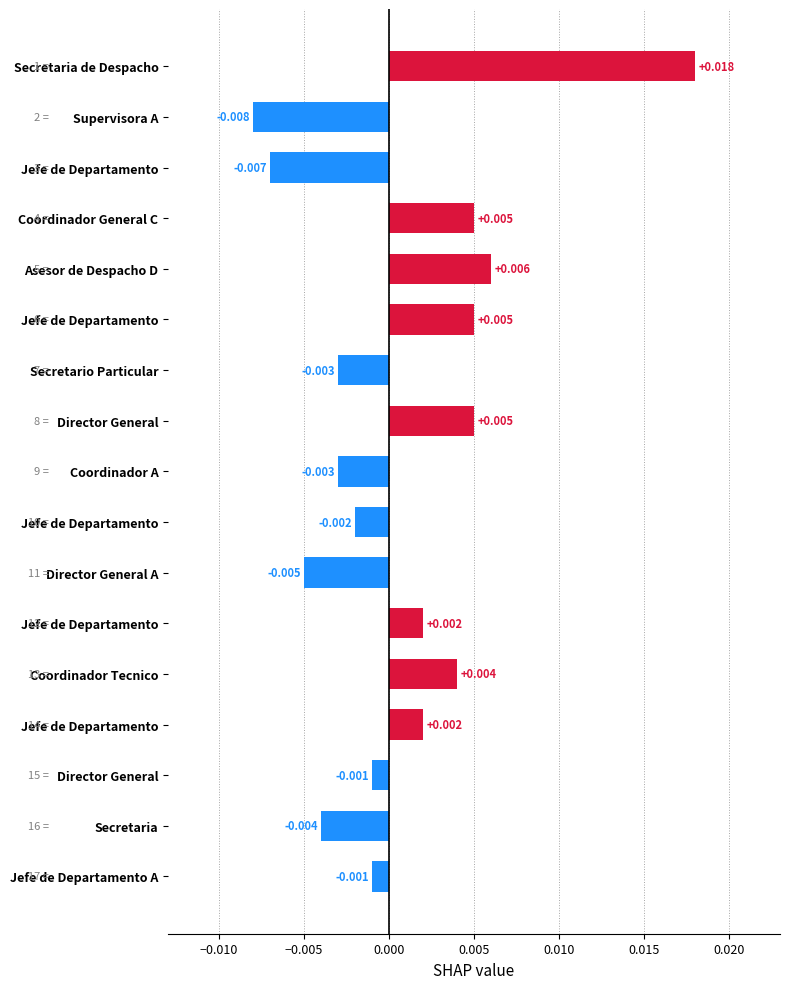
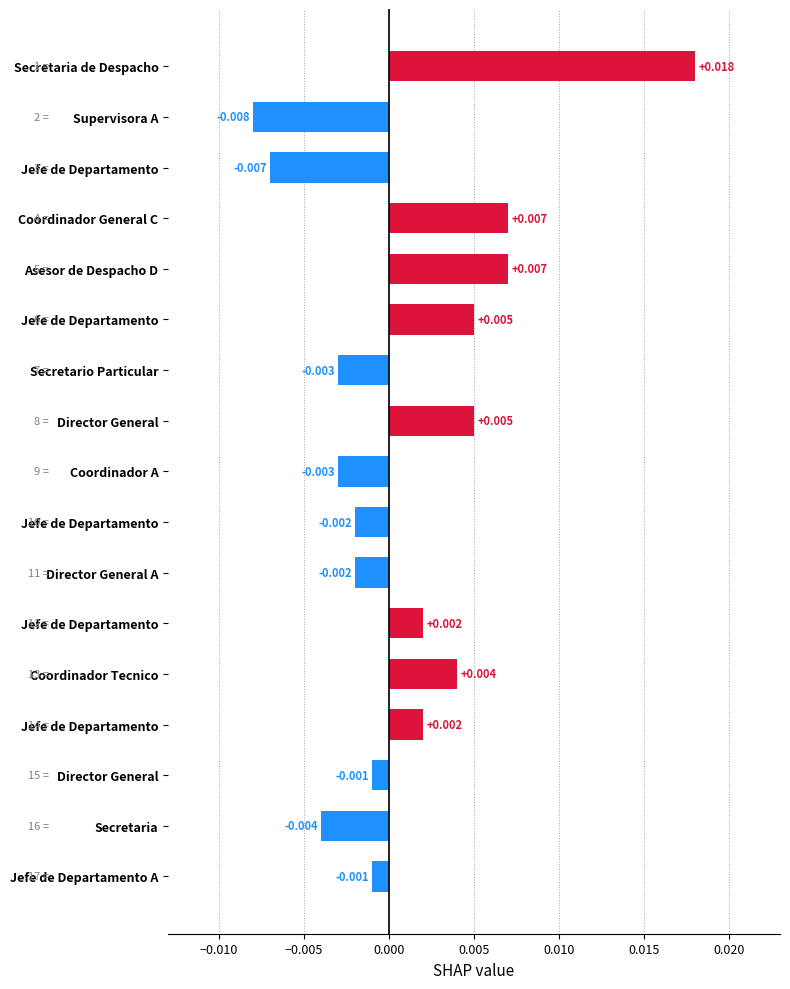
Coordinador General C: +0.005 -> +0.007
Asesor de Despacho D: +0.006 -> +0.007
Director General A: -0.005 -> -0.002
